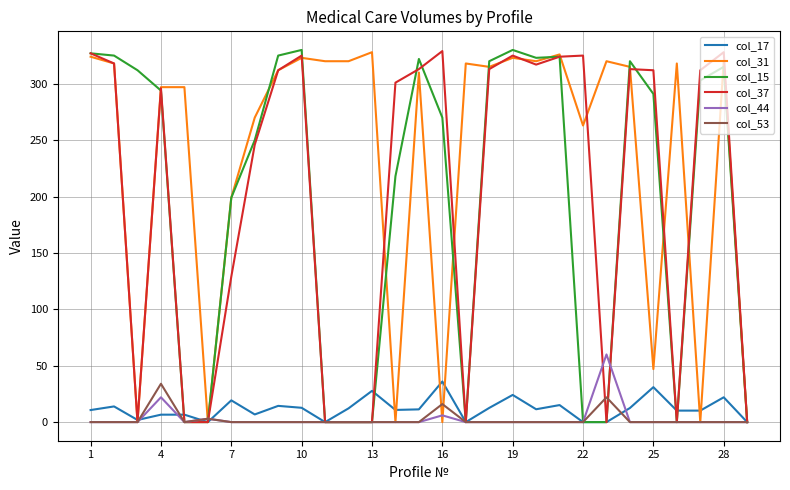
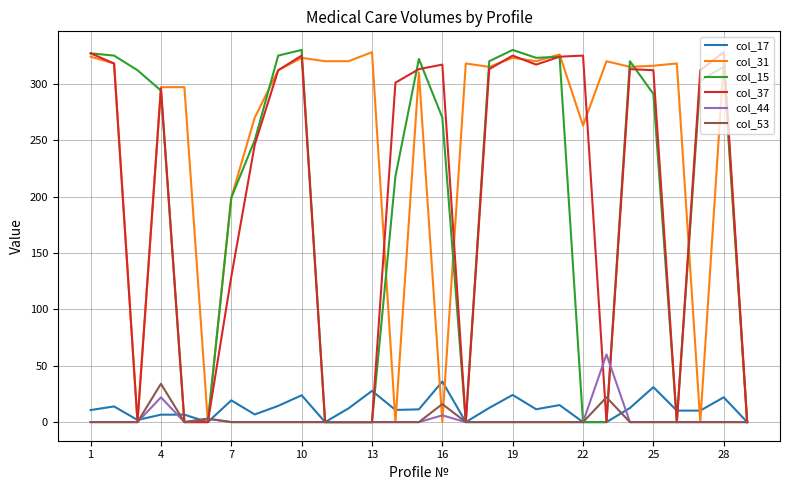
col_17, 10: 13 -> 24
col_37, 16: 329 -> 317
col_31, 25: 47 -> 316
